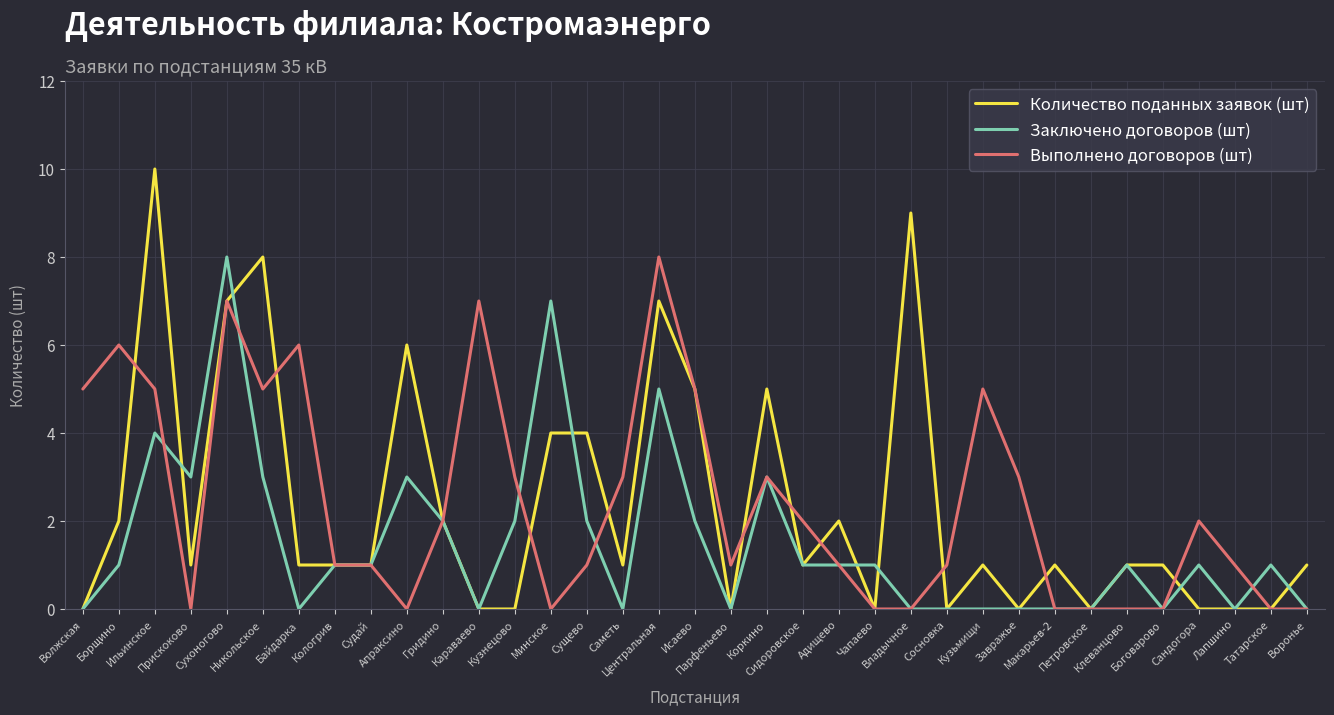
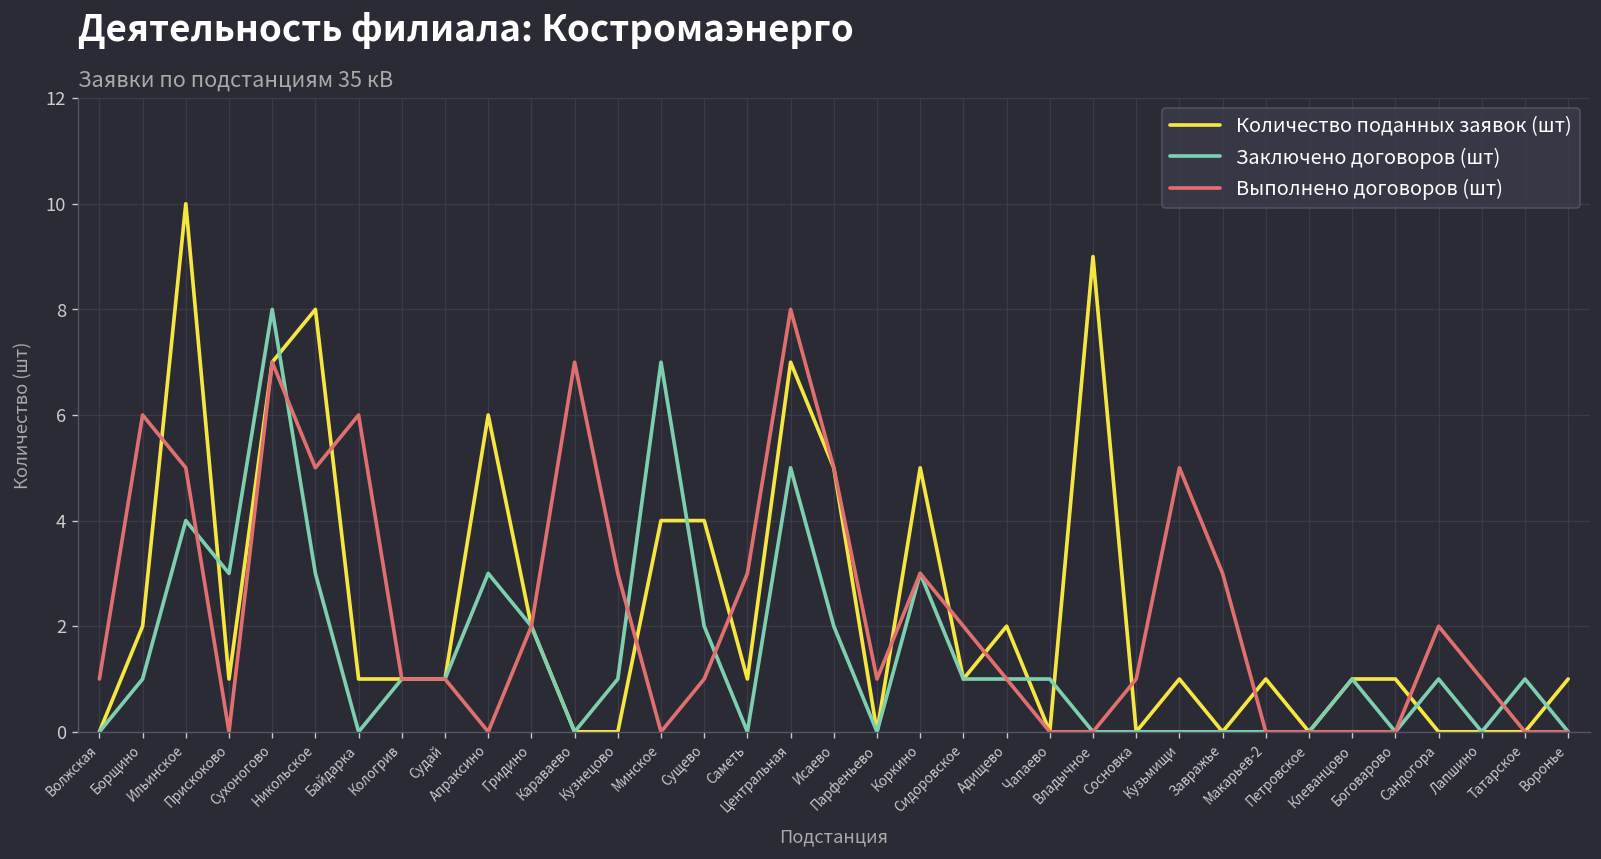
Выполнено договоров (шт), Волжская: 5 -> 1
Заключено договоров (шт), Кузнецово: 2 -> 1
